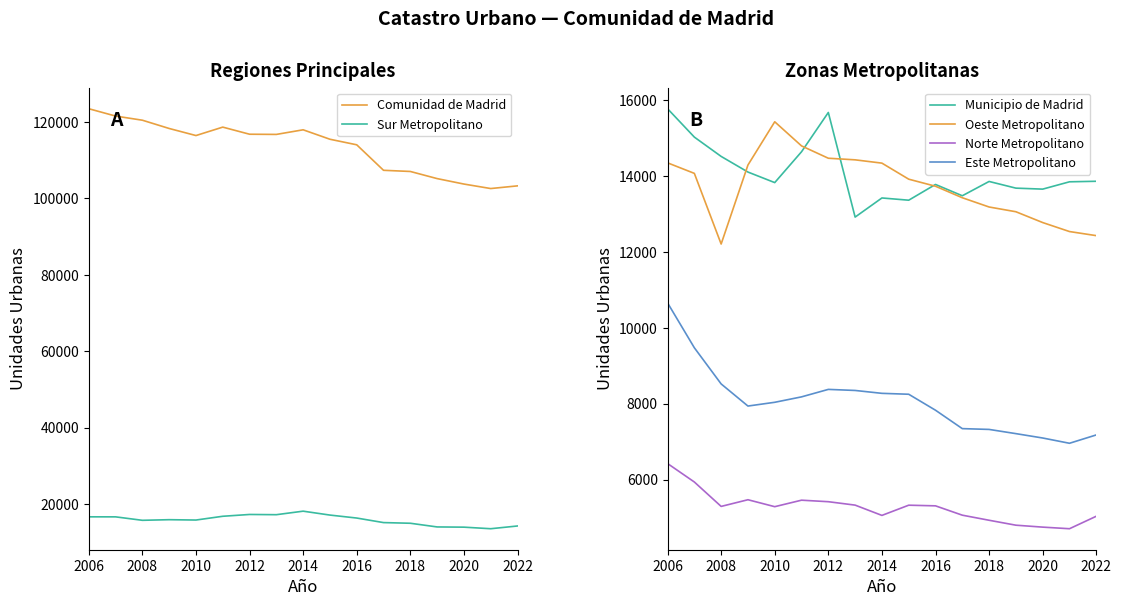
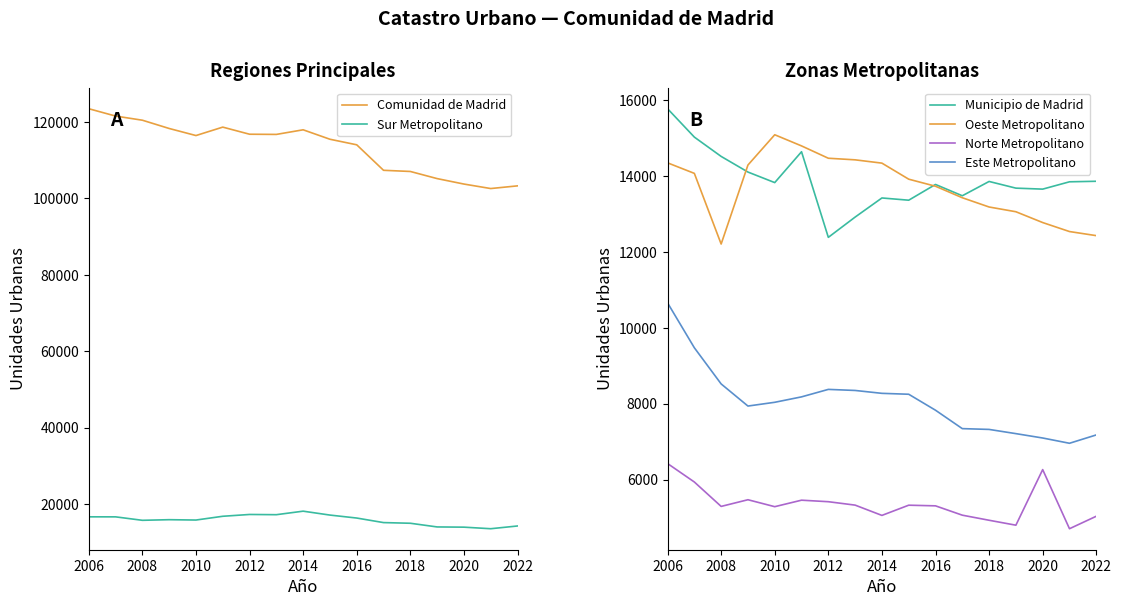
Zonas Metropolitanas, Oeste Metropolitano, 2010: 15400 -> 15100
Zonas Metropolitanas, Municipio de Madrid, 2012: 15700 -> 12400
Zonas Metropolitanas, Norte Metropolitano, 2020: 4700 -> 6300
